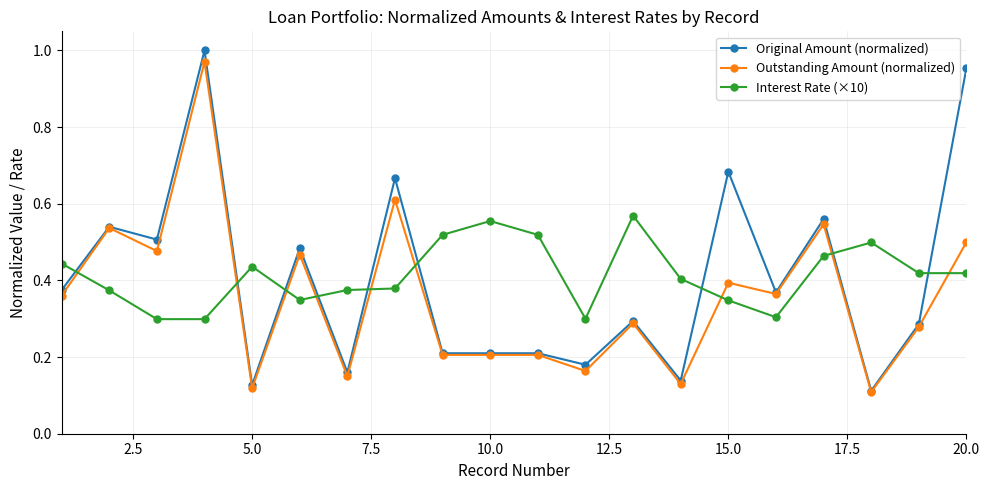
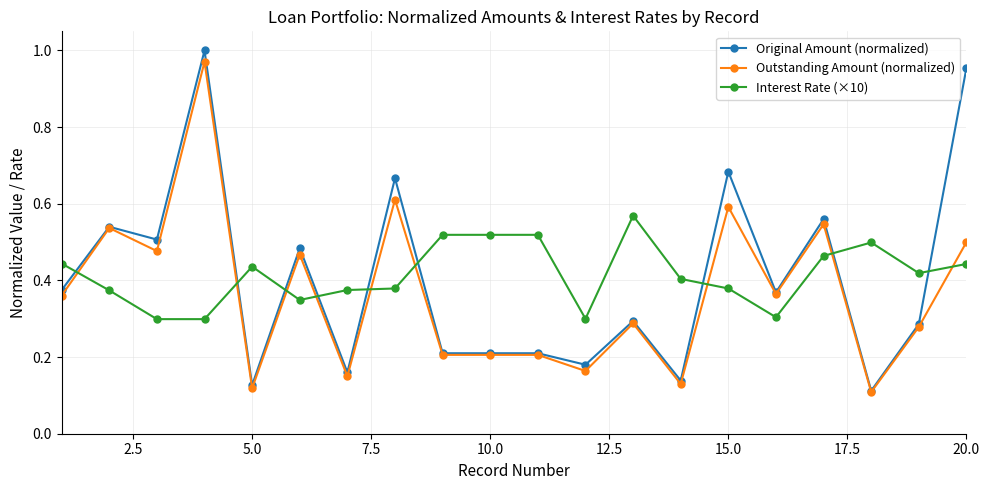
Interest Rate (×10), 10.0: 0.56 -> 0.52
Outstanding Amount (normalized), 15.0: 0.39 -> 0.59
Interest Rate (×10), 15.0: 0.35 -> 0.38
Interest Rate (×10), 20.0: 0.42 -> 0.44
